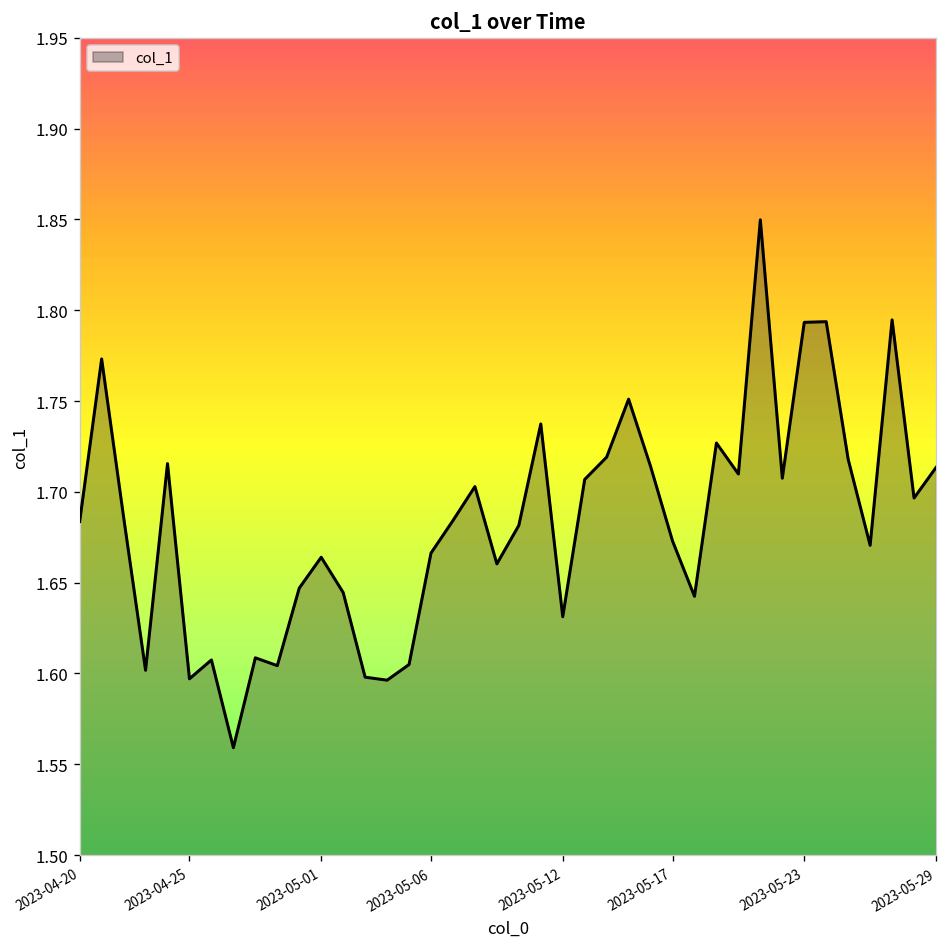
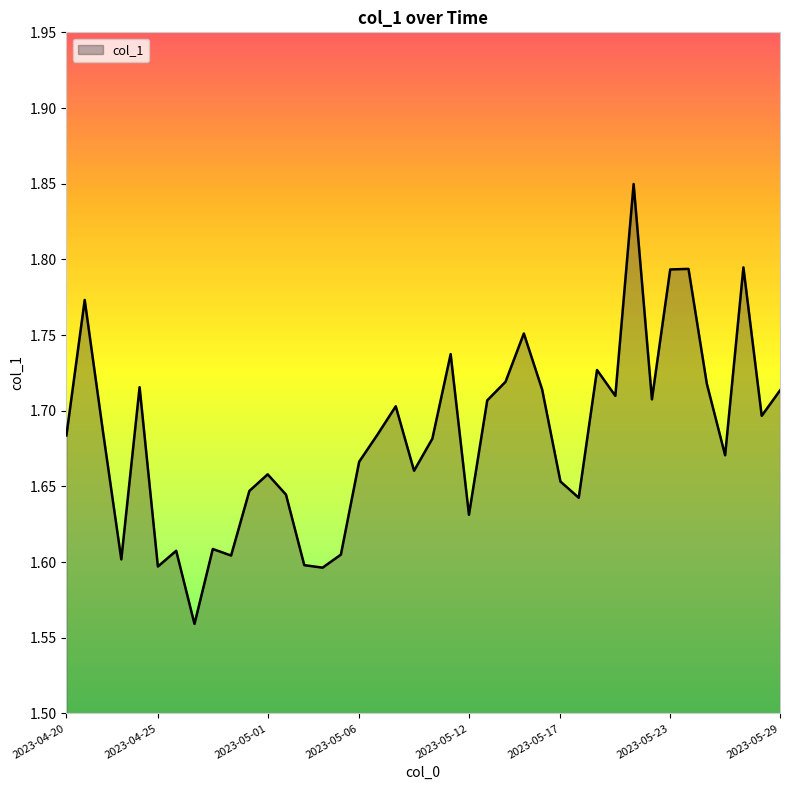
2023-05-01: 1.664 -> 1.658
2023-05-17: 1.673 -> 1.653
